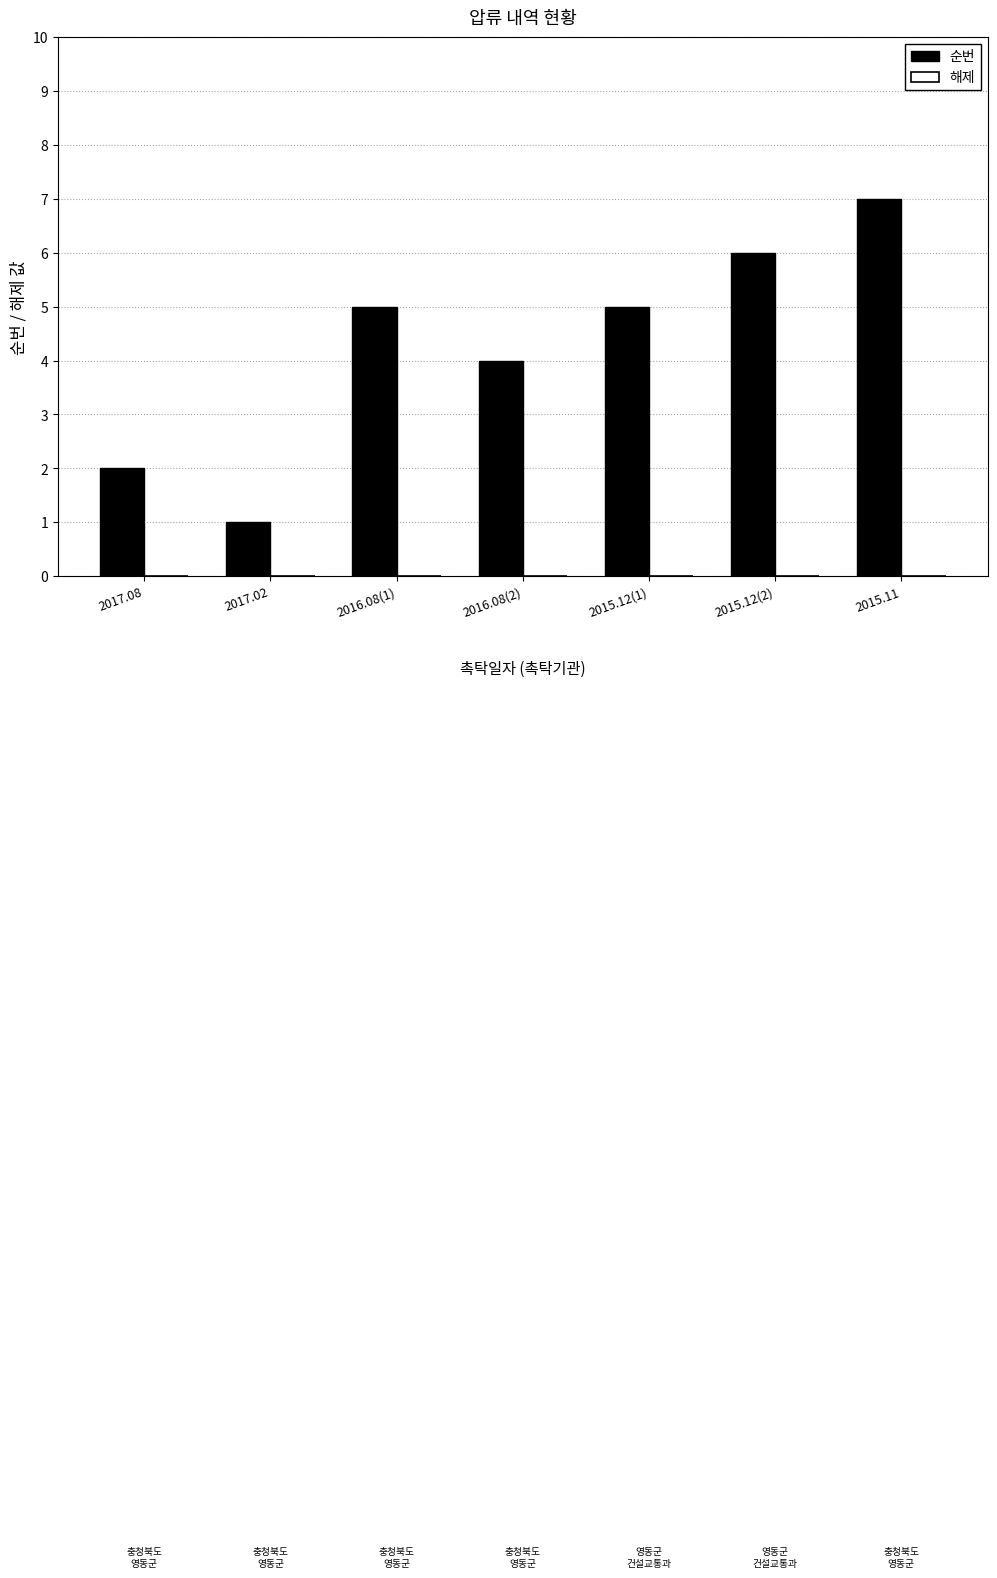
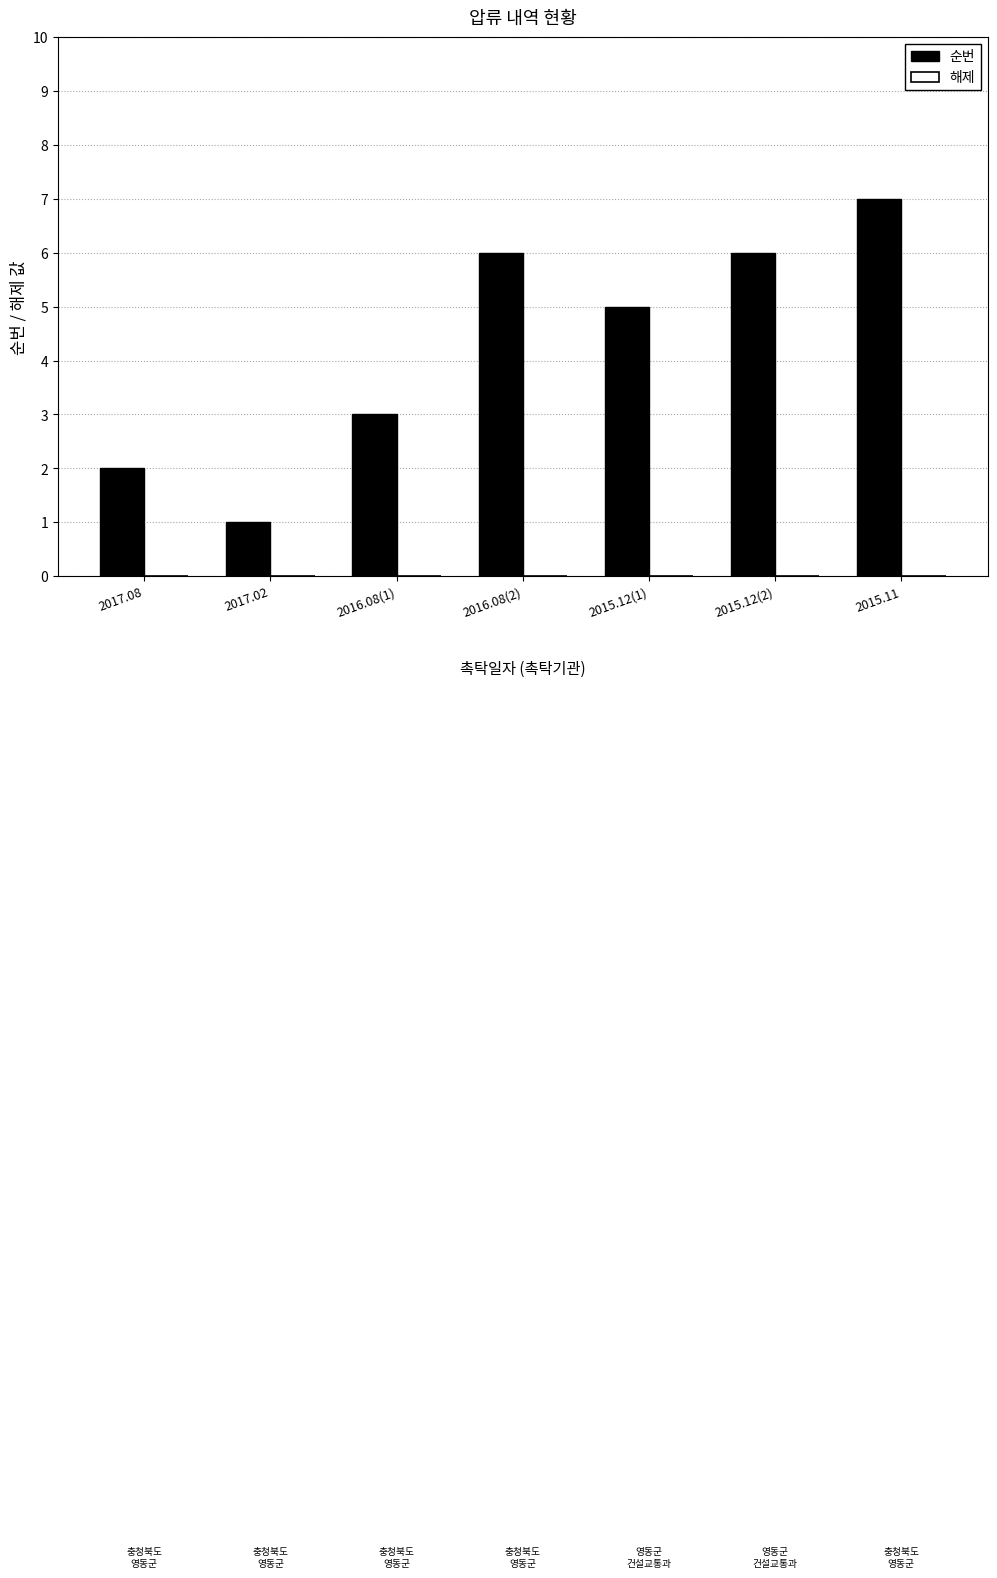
순번, 2016.08(1): 5 -> 3
순번, 2016.08(2): 4 -> 6
